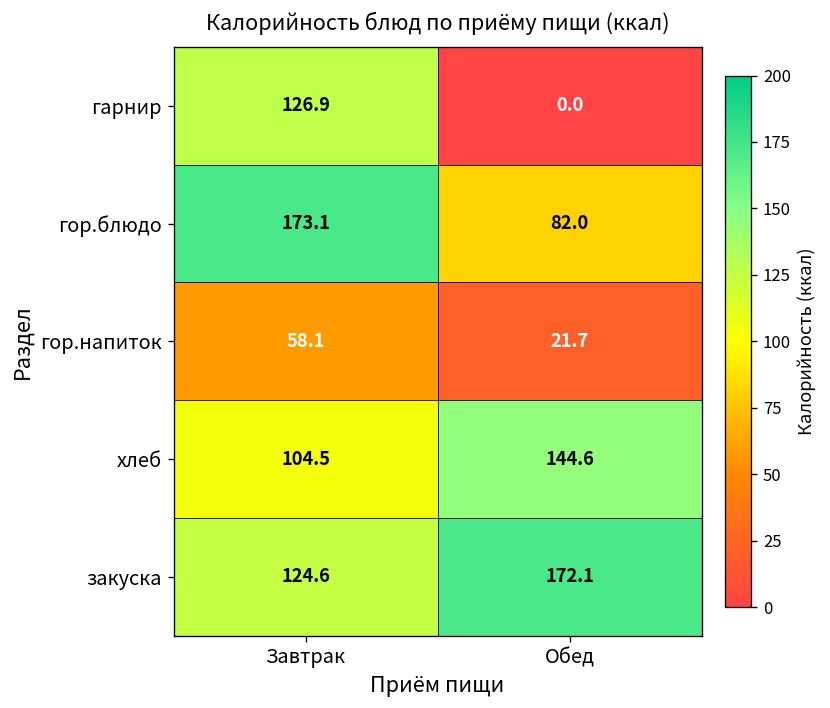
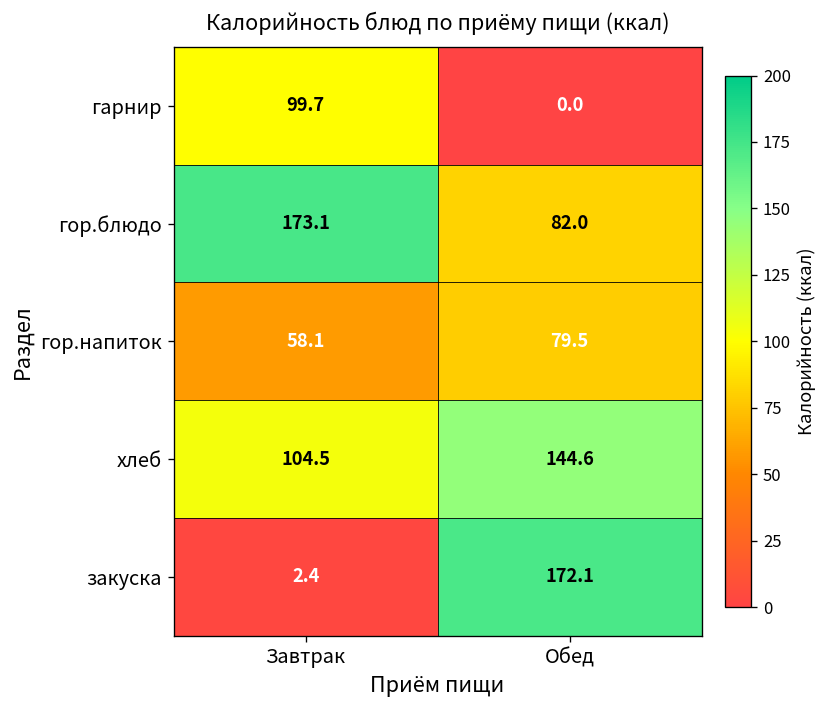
гарнир, Завтрак: 126.9 -> 99.7
гор.напиток, Обед: 21.7 -> 79.5
закуска, Завтрак: 124.6 -> 2.4
